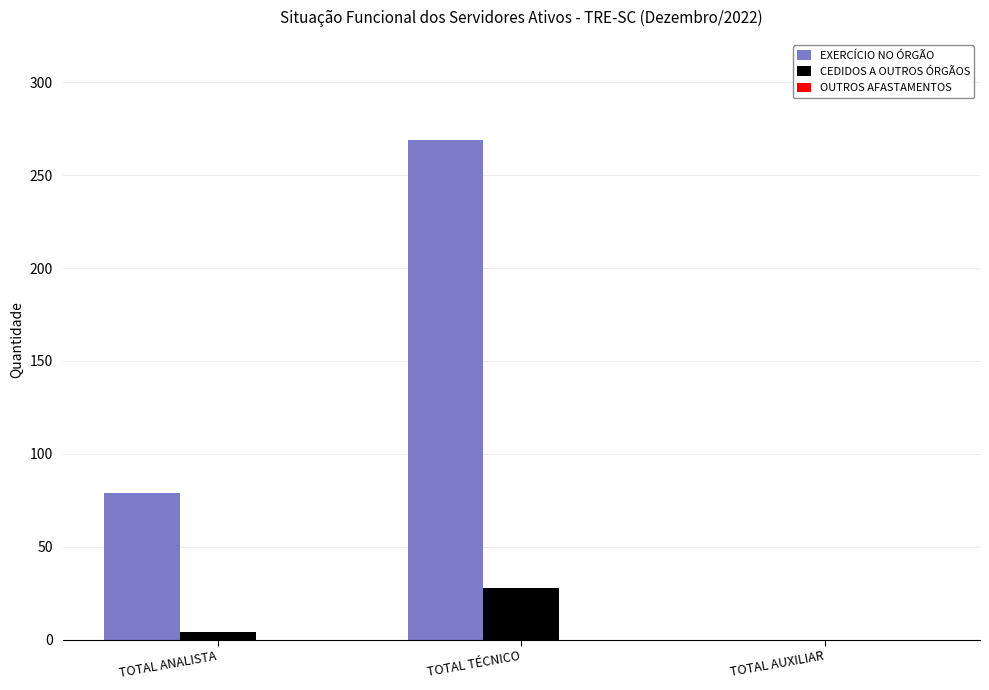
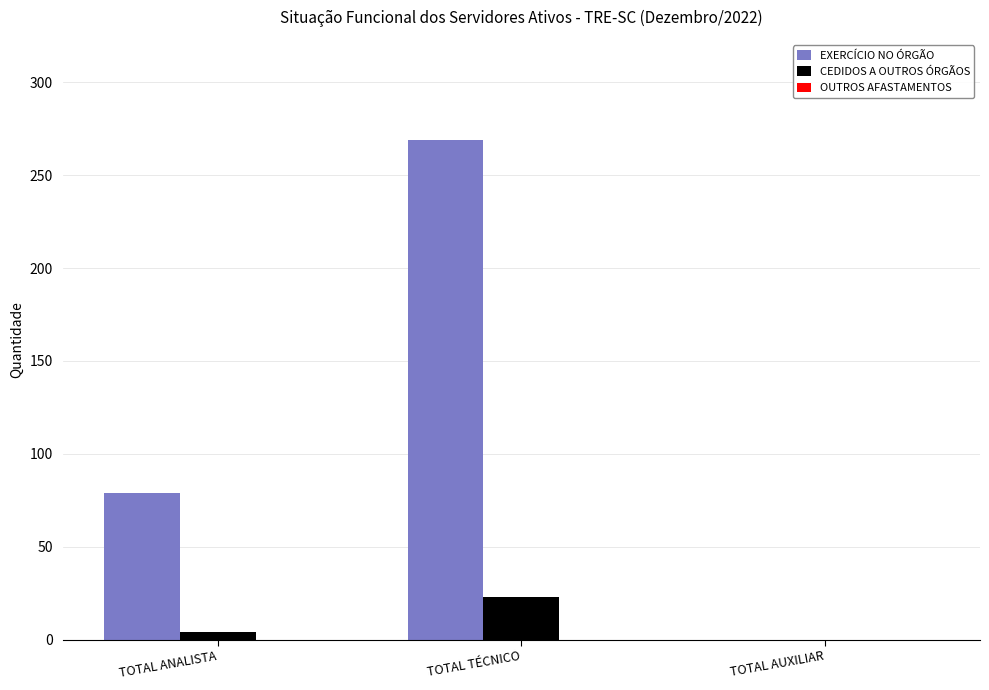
CEDIDOS A OUTROS ÓRGÃOS, TOTAL TÉCNICO: 28 -> 23
